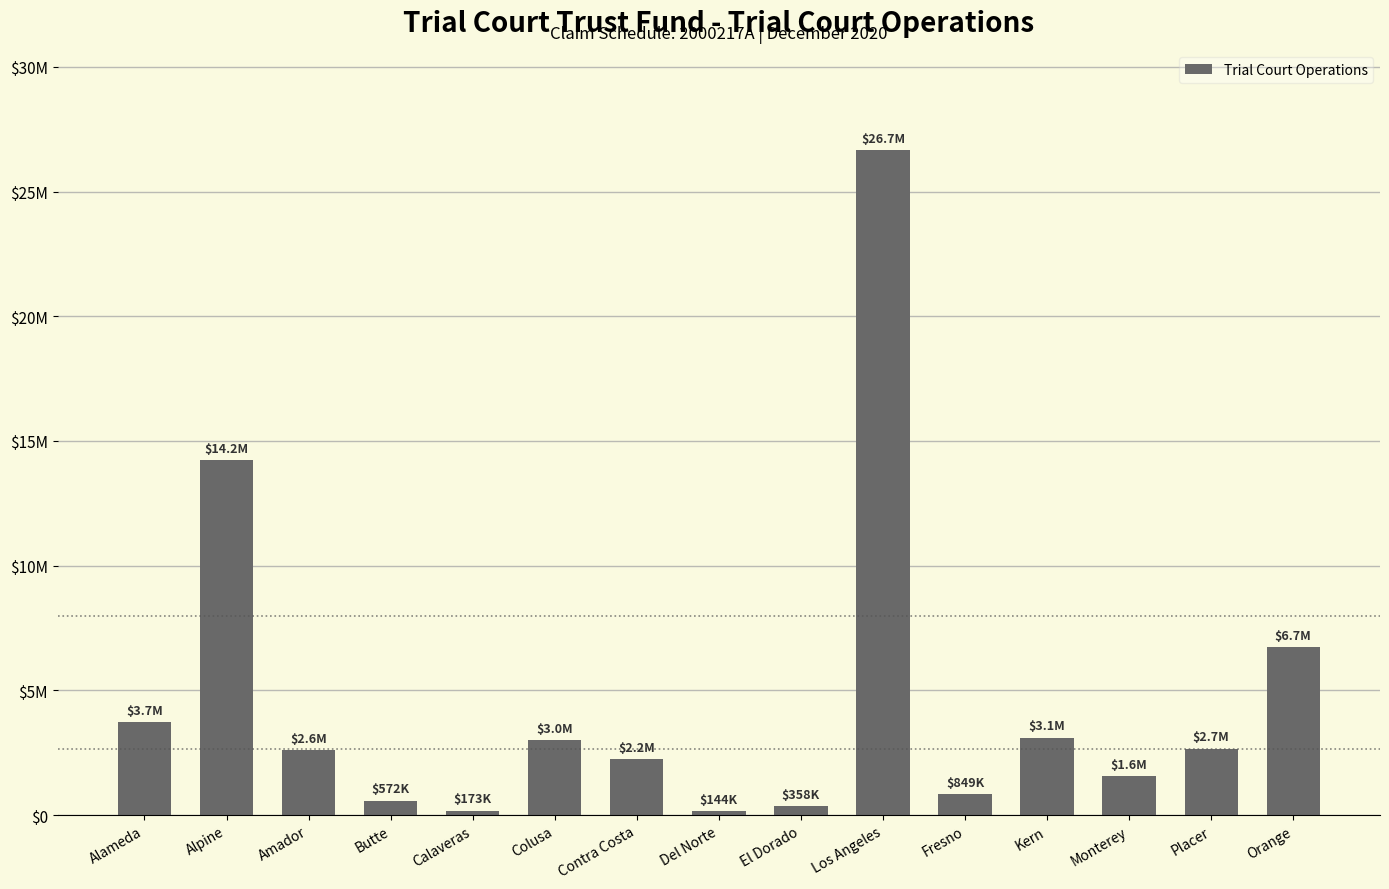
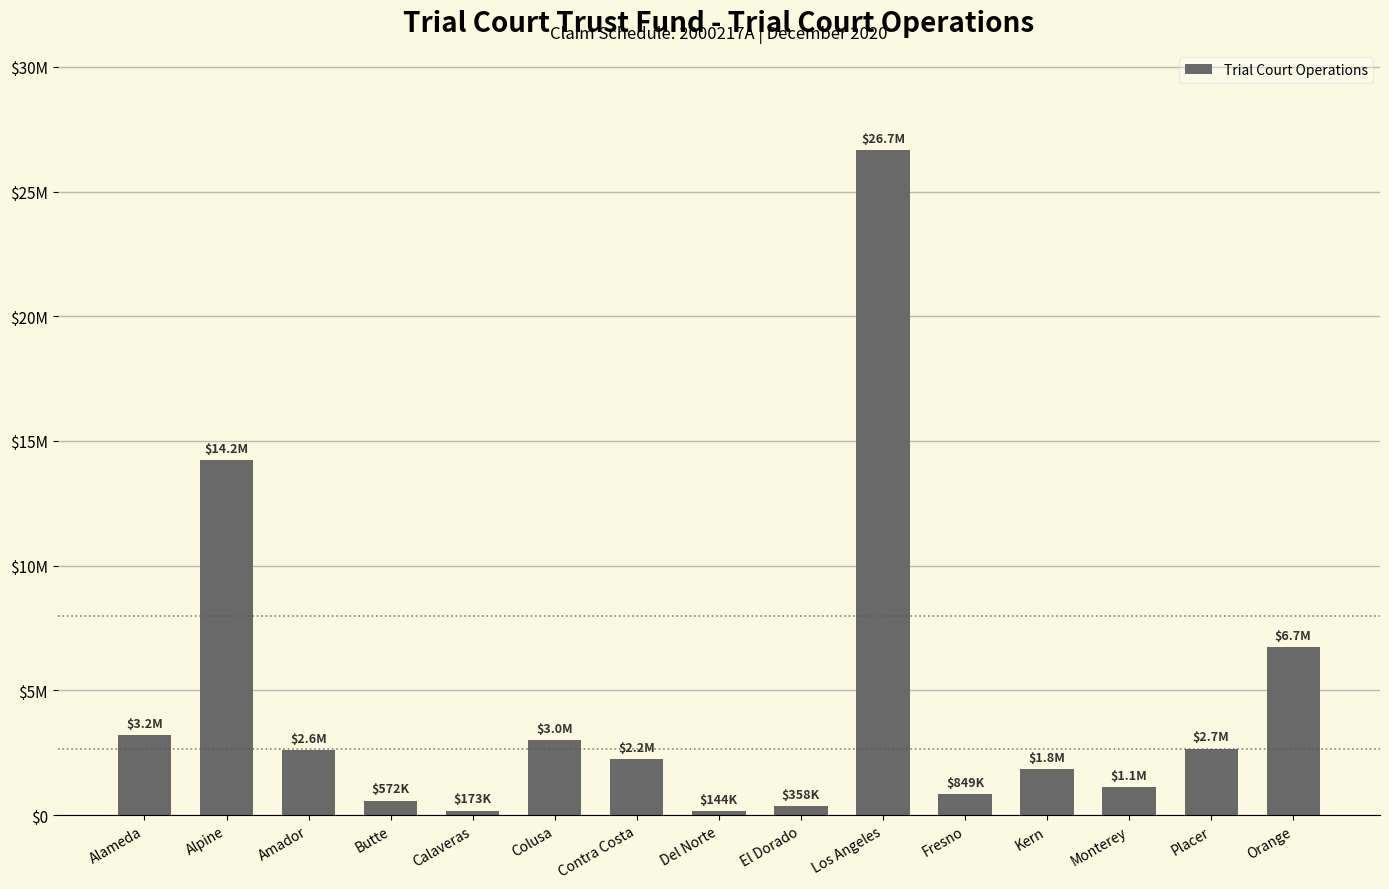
Alameda: $3.7M -> $3.2M
Kern: $3.1M -> $1.8M
Monterey: $1.6M -> $1.1M
